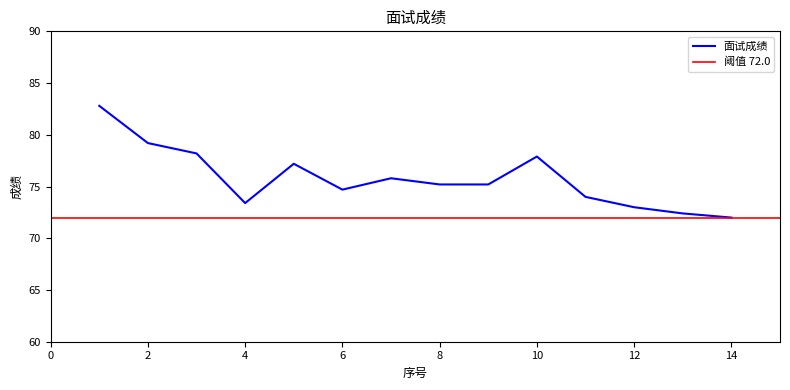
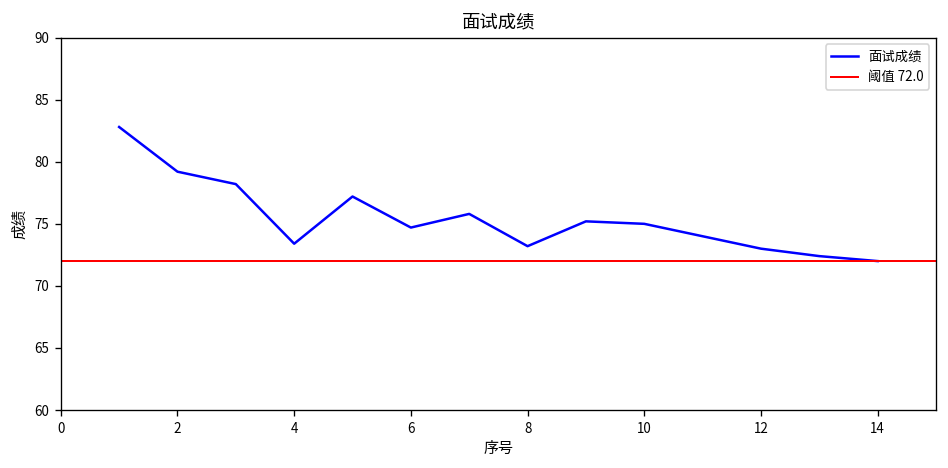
8: 75.2 -> 73.2
10: 77.9 -> 75.0
